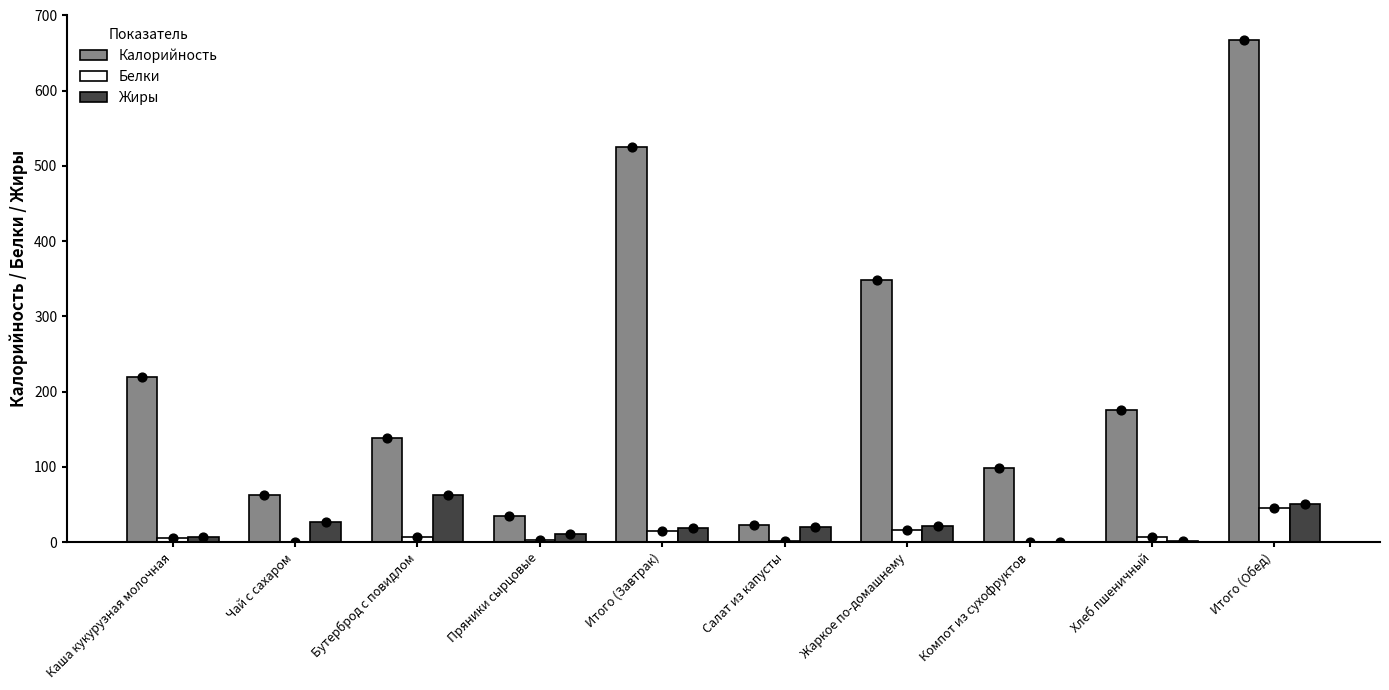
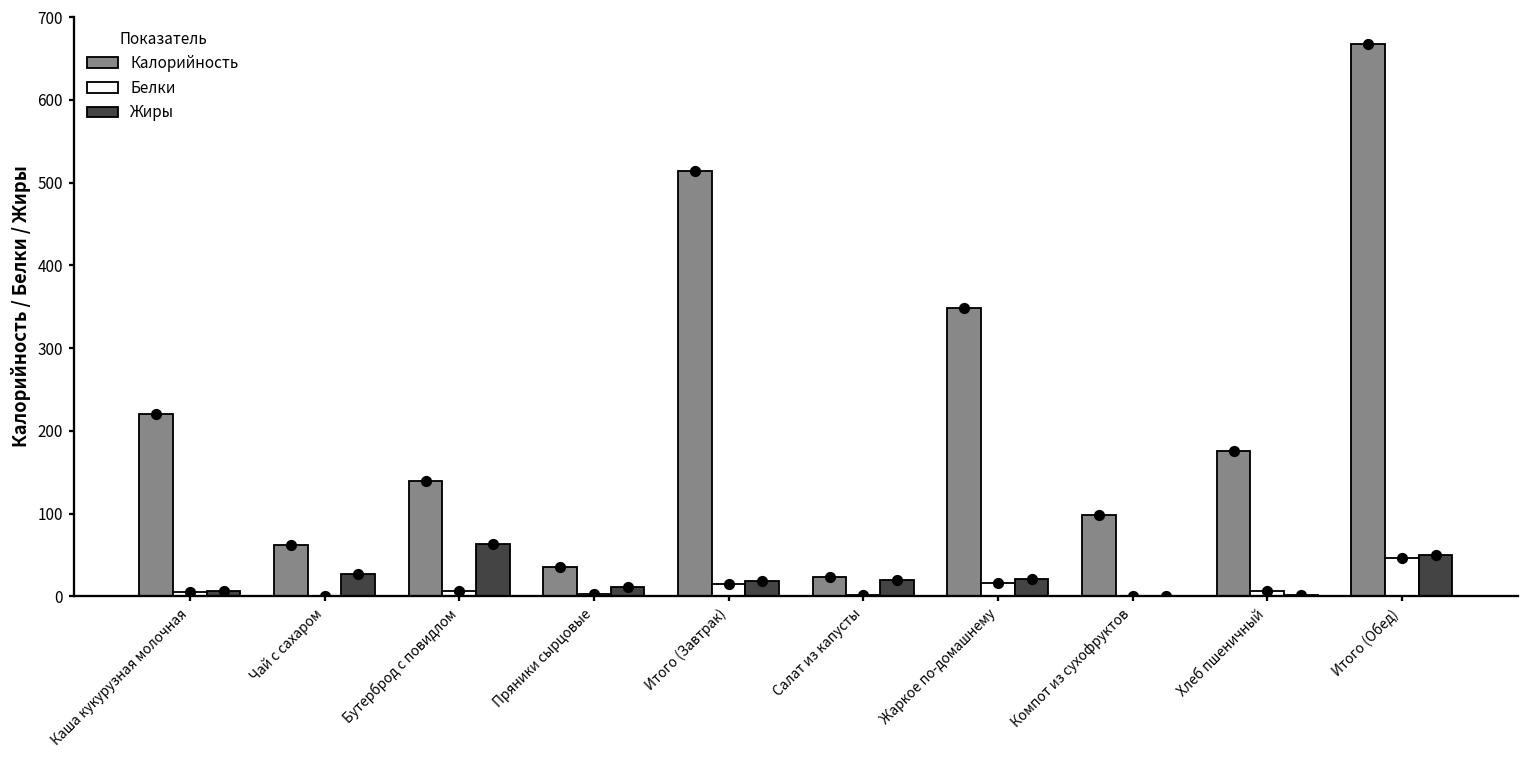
Калорийность, Итого (Завтрак): 530 -> 510
